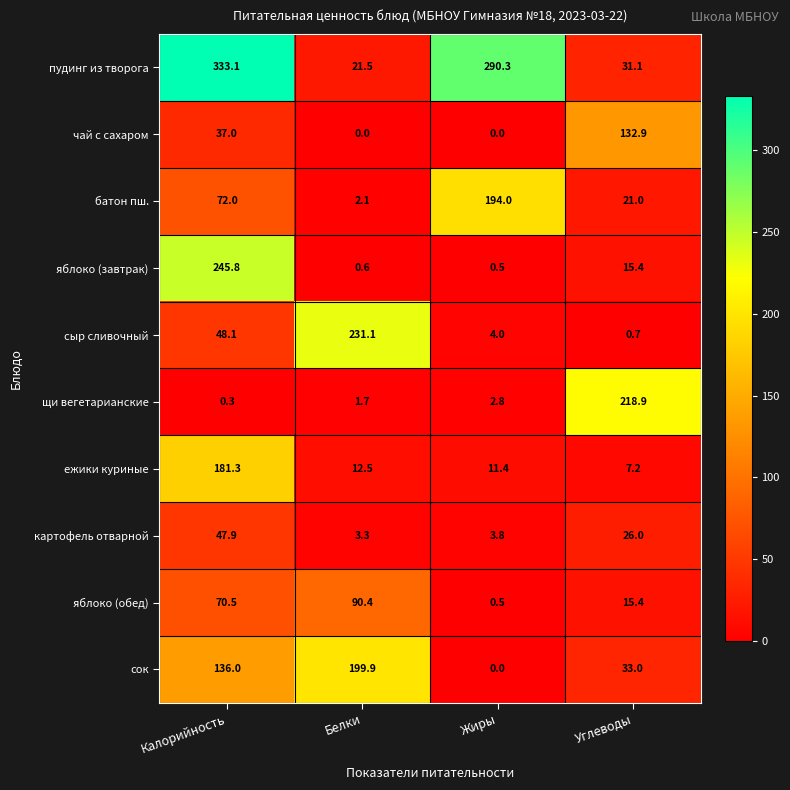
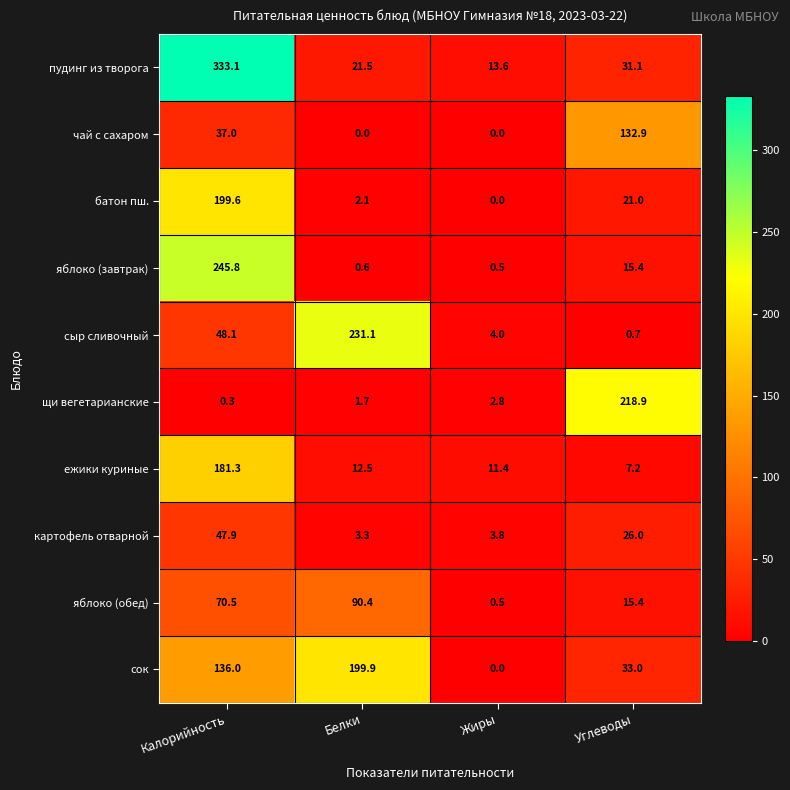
пудинг из творога, Жиры: 290.3 -> 13.6
батон пш., Калорийность: 72.0 -> 199.6
батон пш., Жиры: 194.0 -> 0.0
